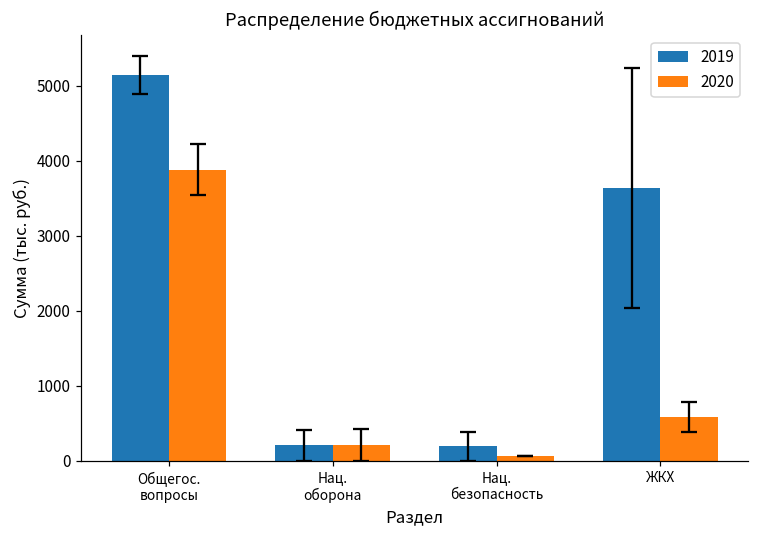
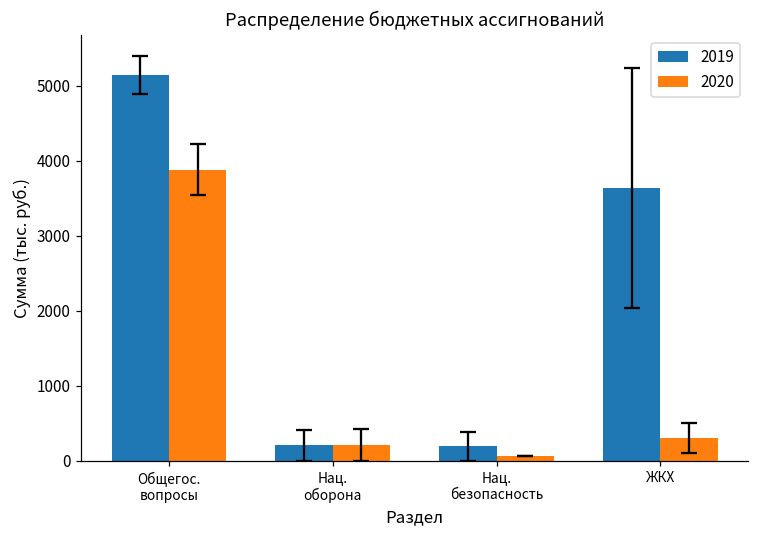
2020, ЖКХ: 600 -> 300
